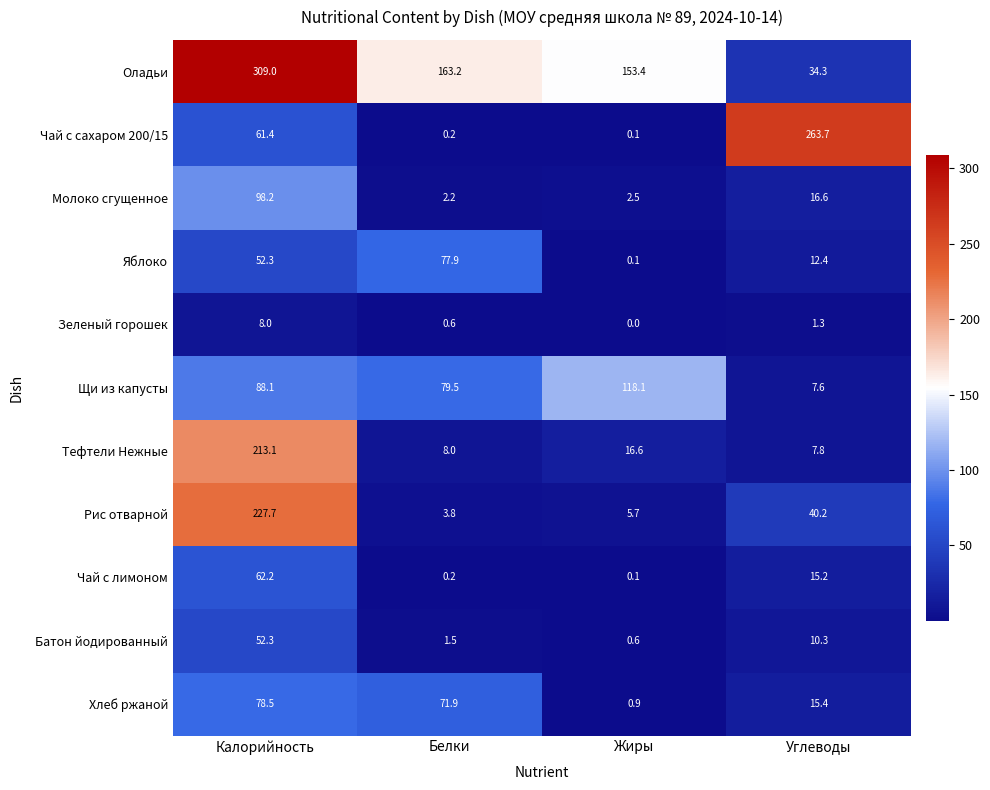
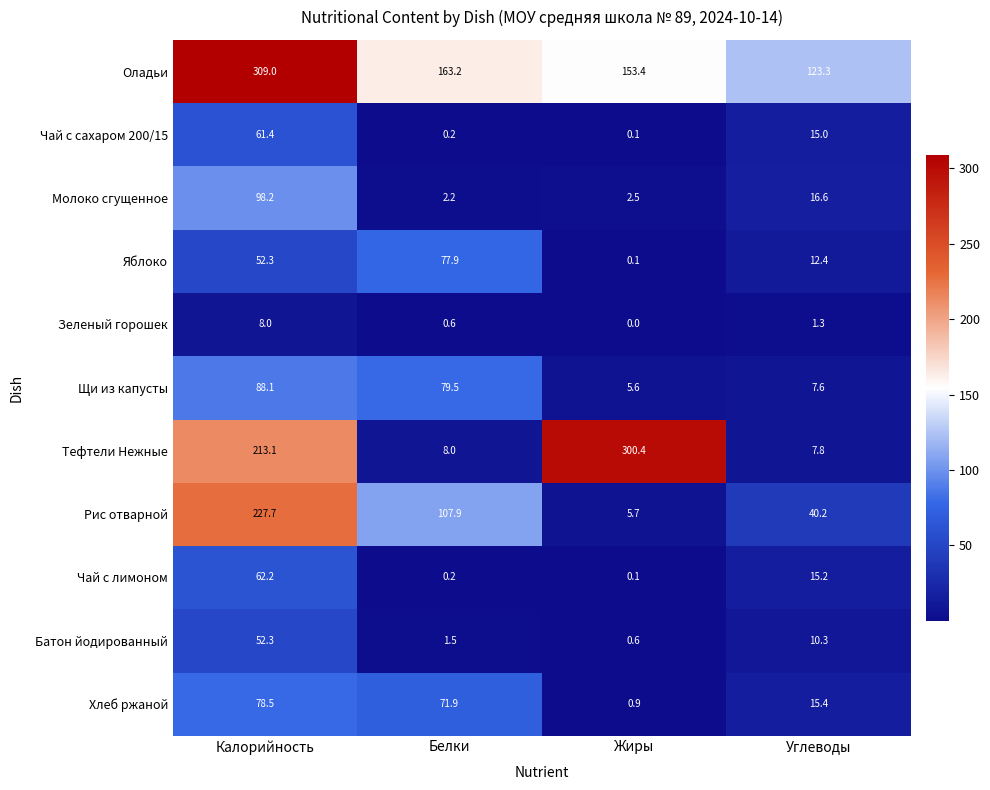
Оладьи, Углеводы: 34.3 -> 123.3
Чай с сахаром 200/15, Углеводы: 263.7 -> 15.0
Щи из капусты, Жиры: 118.1 -> 5.6
Тефтели Нежные, Жиры: 16.6 -> 300.4
Рис отварной, Белки: 3.8 -> 107.9
